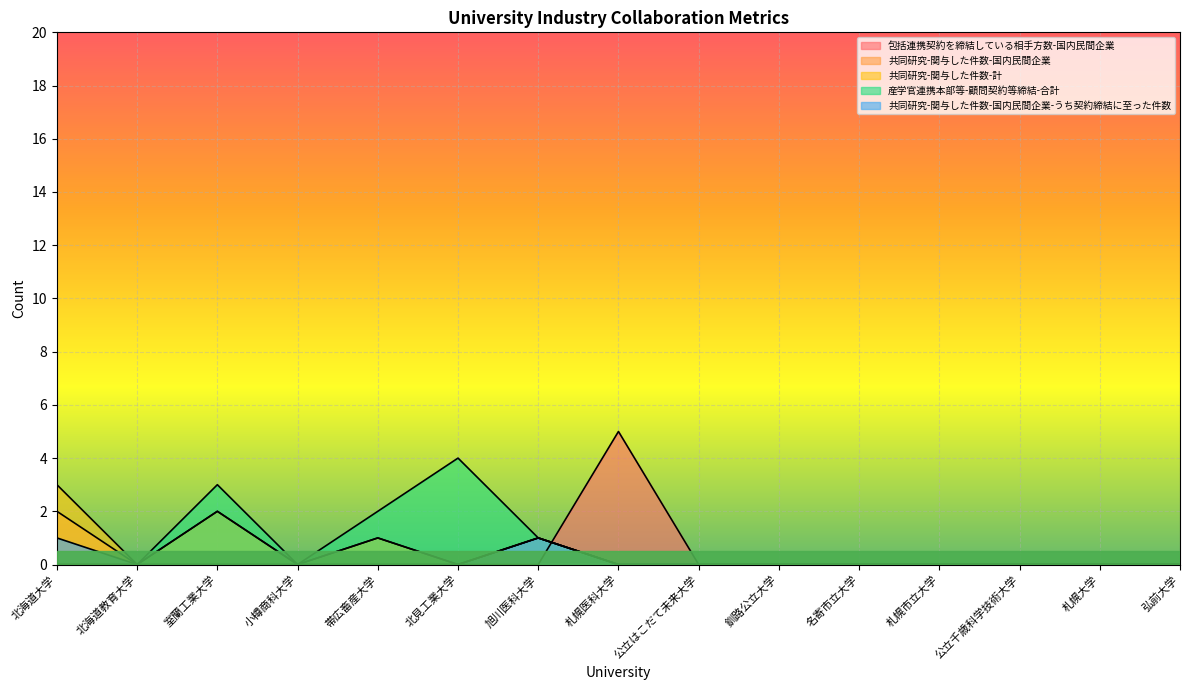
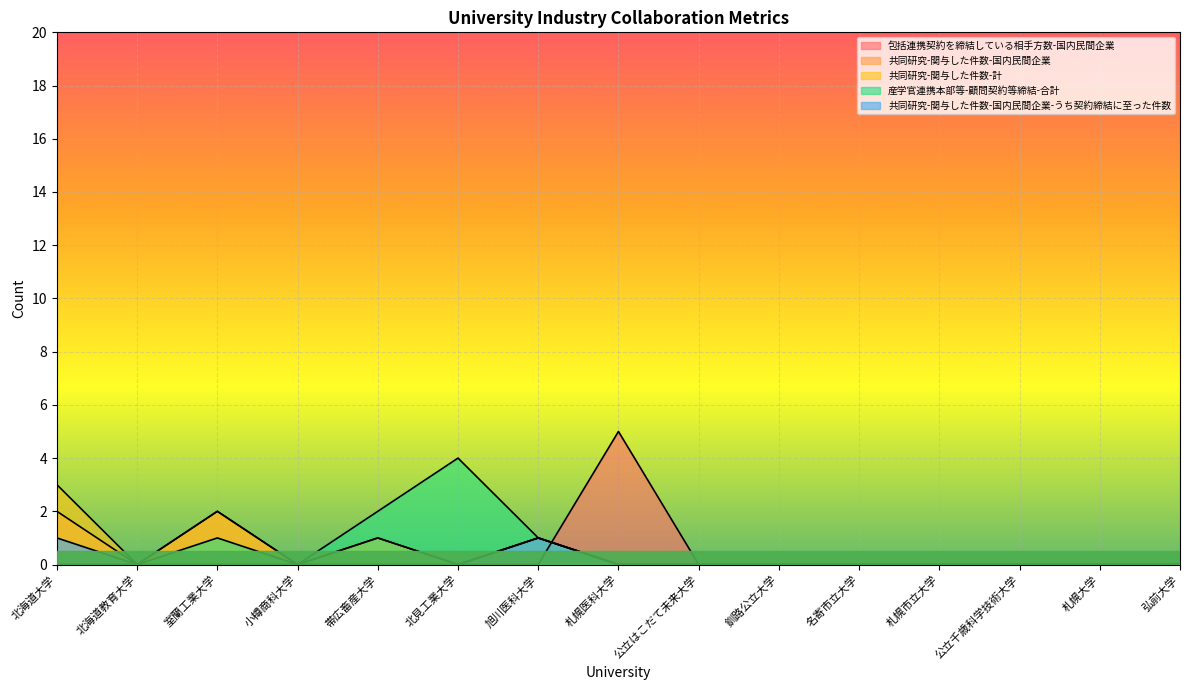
産学官連携本部等-顧問契約等締結-合計, 室蘭工業大学: 3 -> 1
